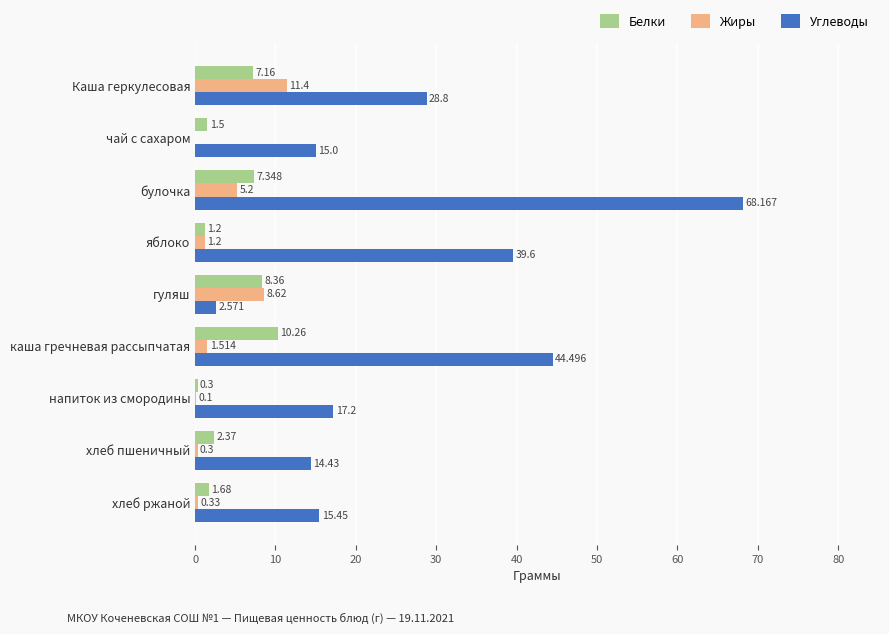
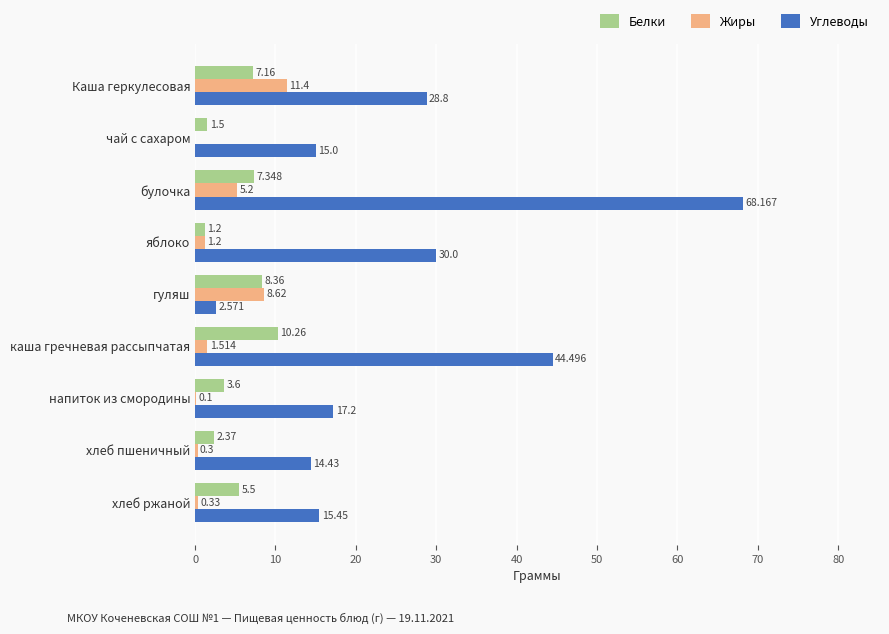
Углеводы, яблоко: 39.6 -> 30.0
Белки, напиток из смородины: 0.3 -> 3.6
Белки, хлеб ржаной: 1.68 -> 5.5
